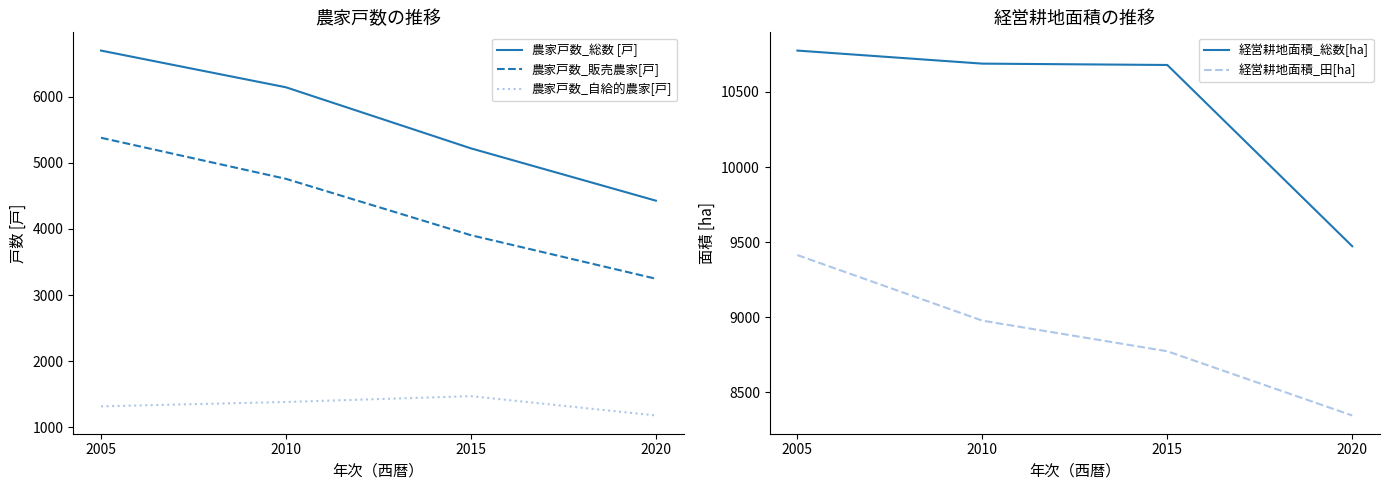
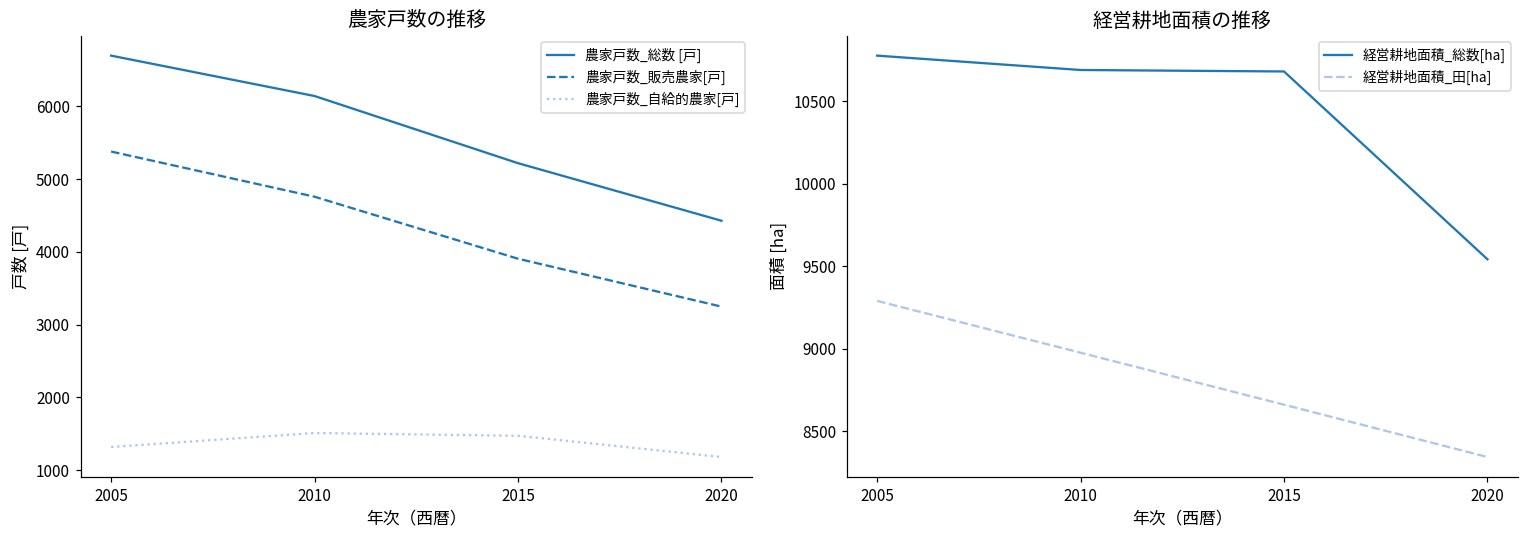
農家戸数の推移, 農家戸数_自給的農家[戸], 2010: 1400 -> 1500
経営耕地面積の推移, 経営耕地面積_田[ha], 2005: 9410 -> 9290
経営耕地面積の推移, 経営耕地面積_田[ha], 2015: 8770 -> 8660
経営耕地面積の推移, 経営耕地面積_総数[ha], 2020: 9470 -> 9540
